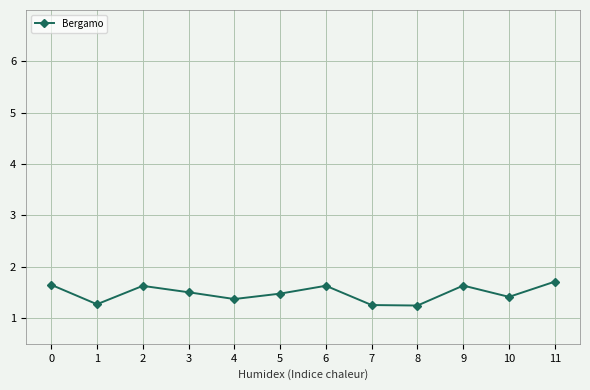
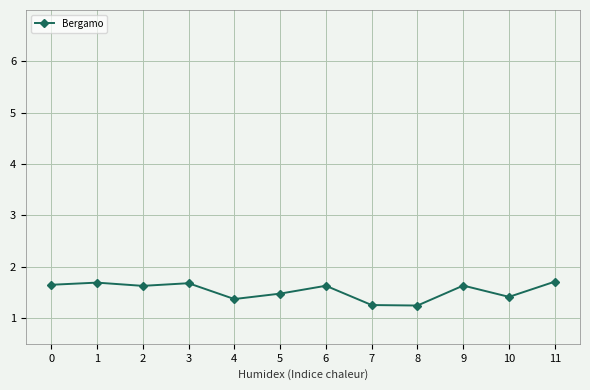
1: 1.3 -> 1.7
3: 1.5 -> 1.7
